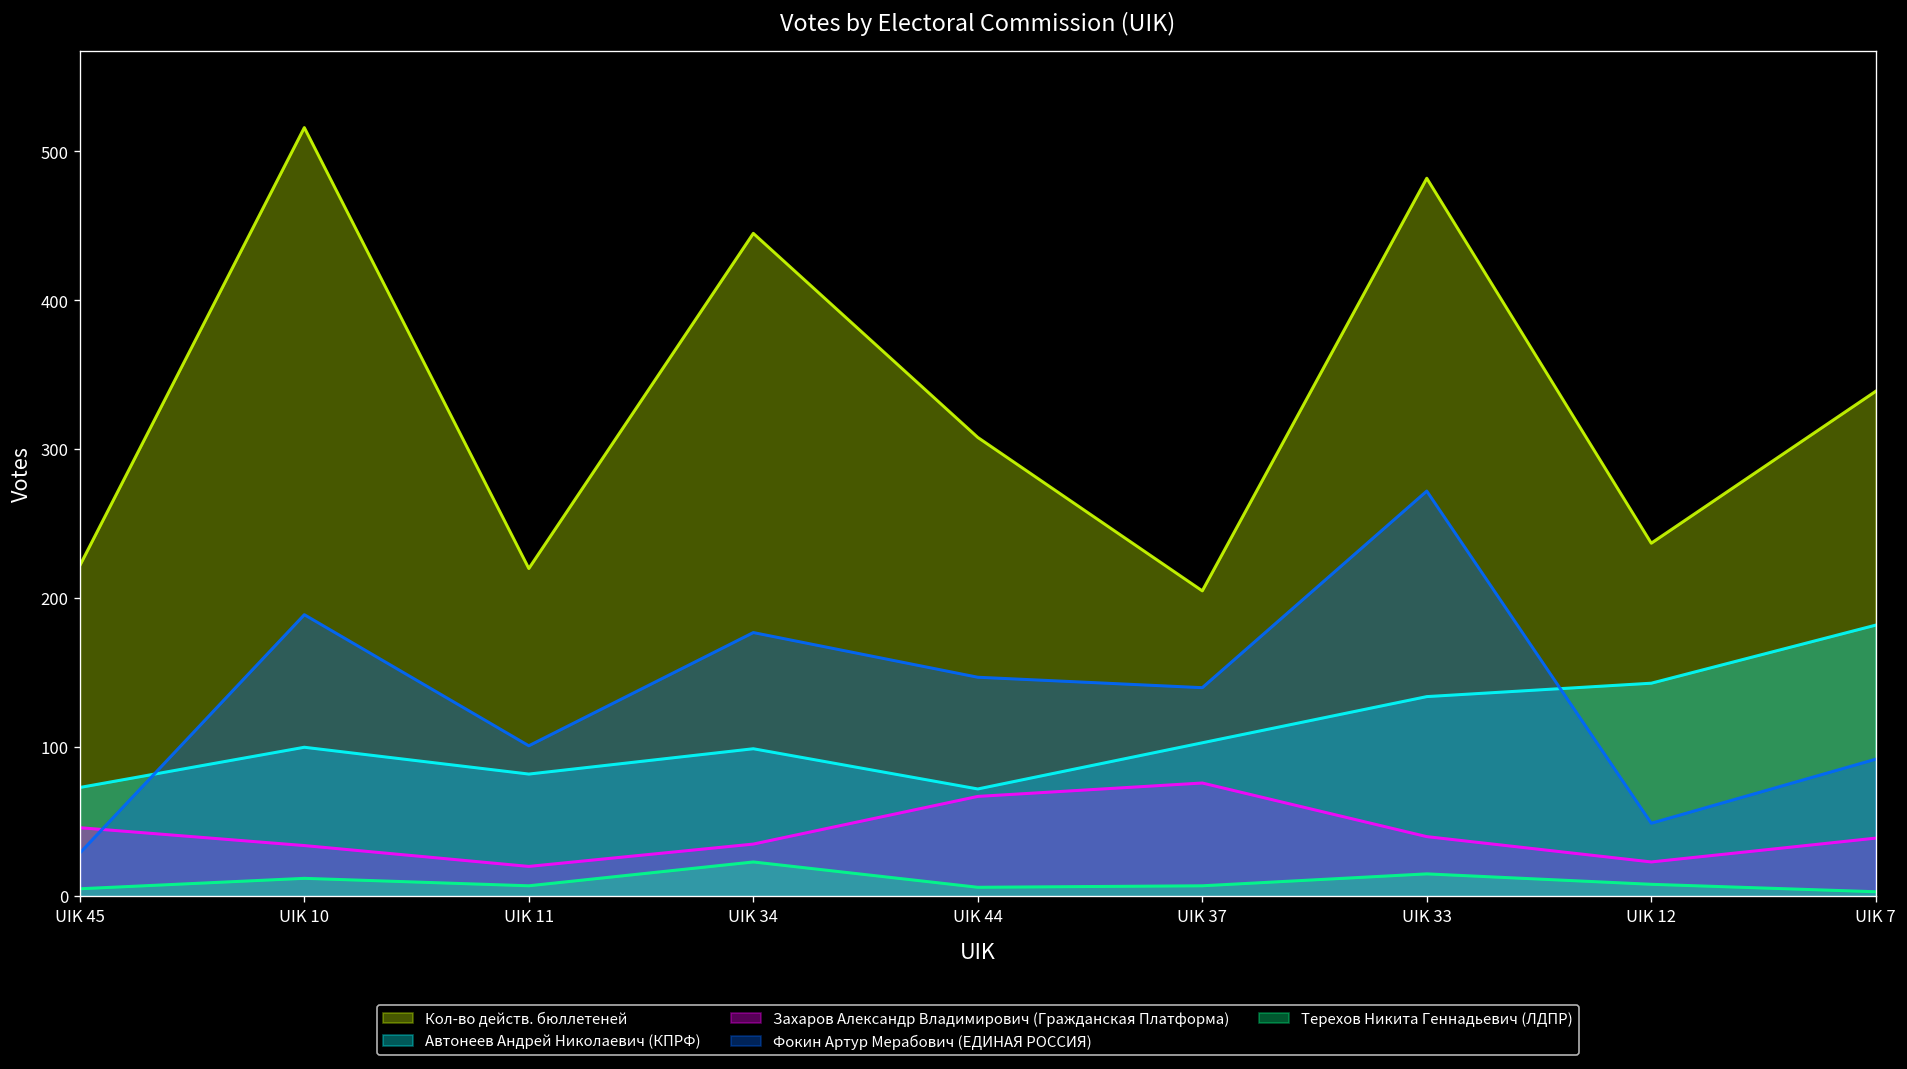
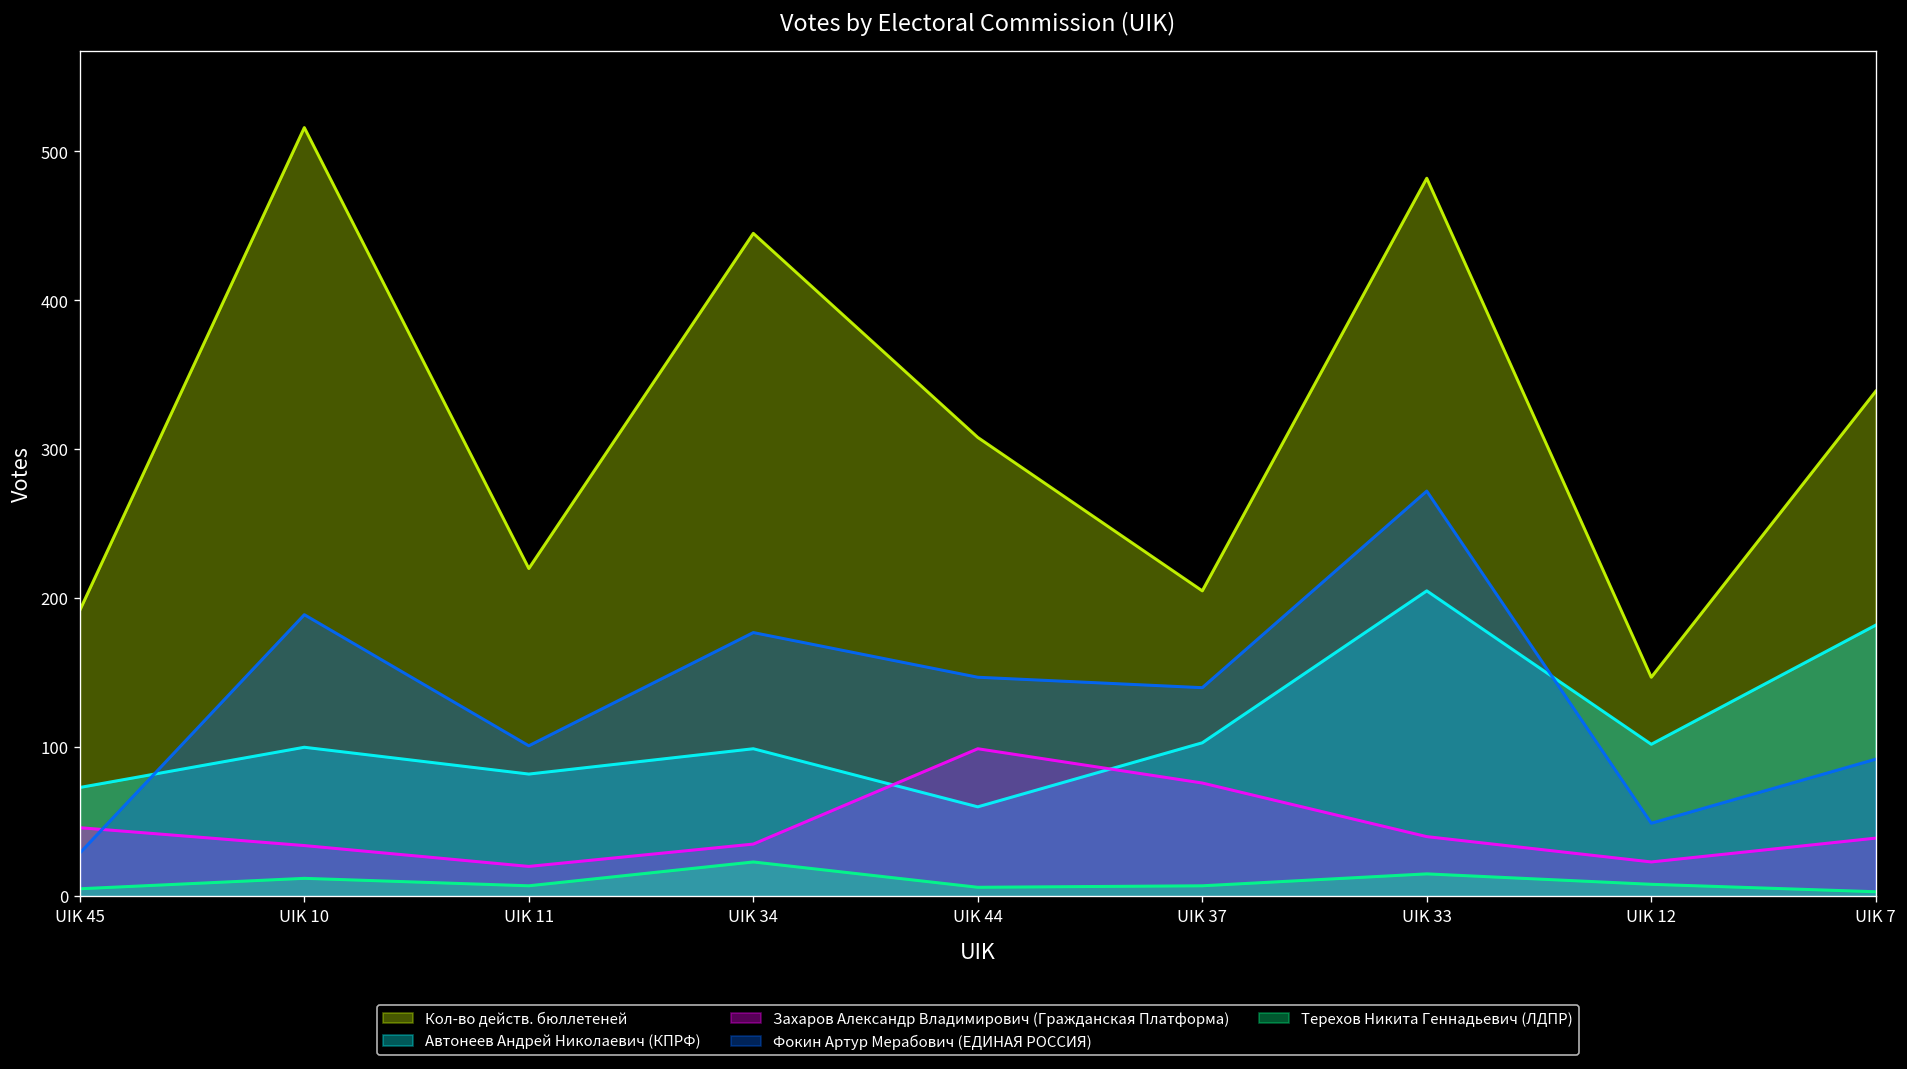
Кол-во действ. бюллетеней, UIK 45: 222 -> 192
Автонеев Андрей Николаевич (КПРФ), UIK 44: 72 -> 60
Захаров Александр Владимирович (Гражданская Платформа), UIK 44: 67 -> 99
Автонеев Андрей Николаевич (КПРФ), UIK 33: 134 -> 205
Кол-во действ. бюллетеней, UIK 12: 237 -> 147
Автонеев Андрей Николаевич (КПРФ), UIK 12: 143 -> 102
